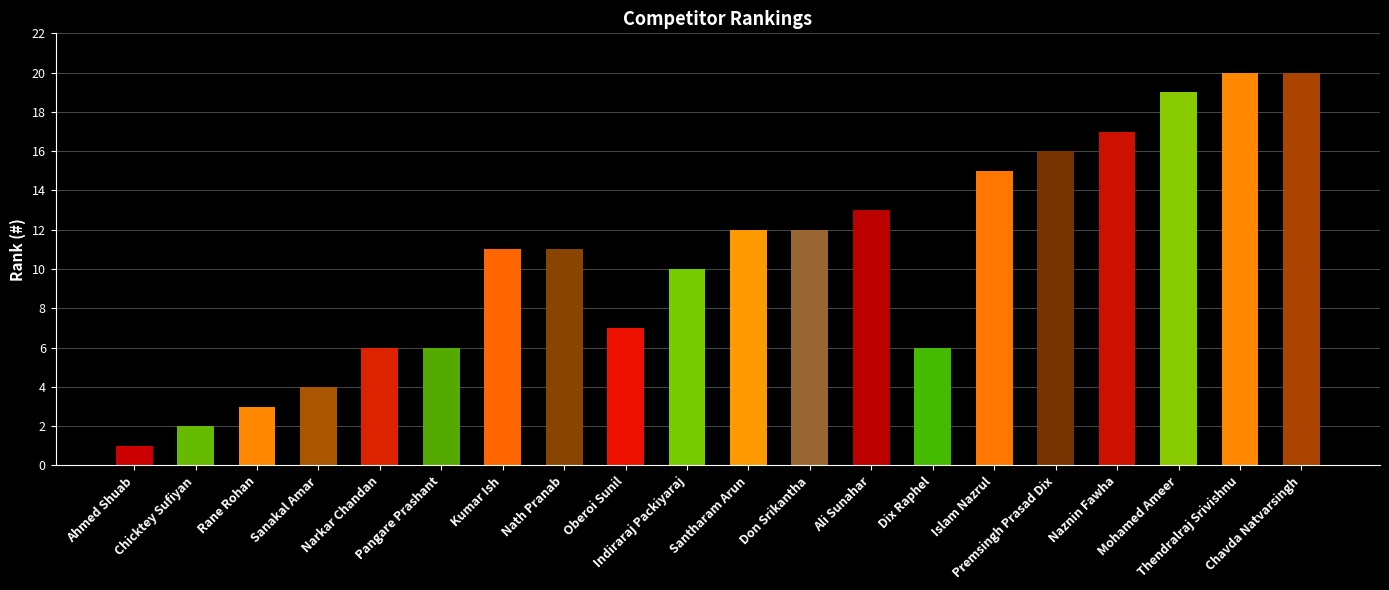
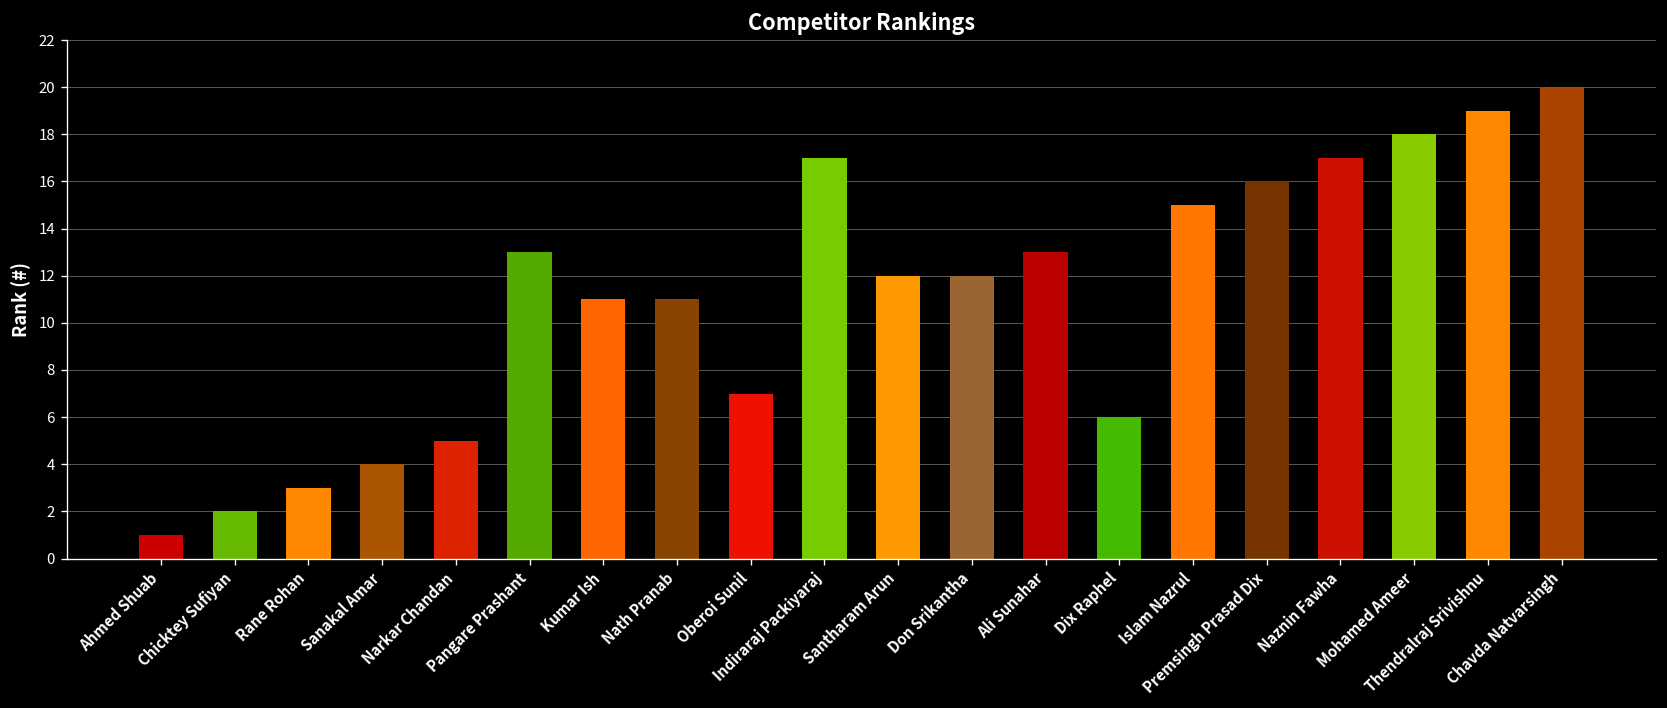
Narkar Chandan: 6 -> 5
Pangare Prashant: 6 -> 13
Indiraraj Packiyaraj: 10 -> 17
Mohamed Ameer: 19 -> 18
Thendralraj Srivishnu: 20 -> 19
